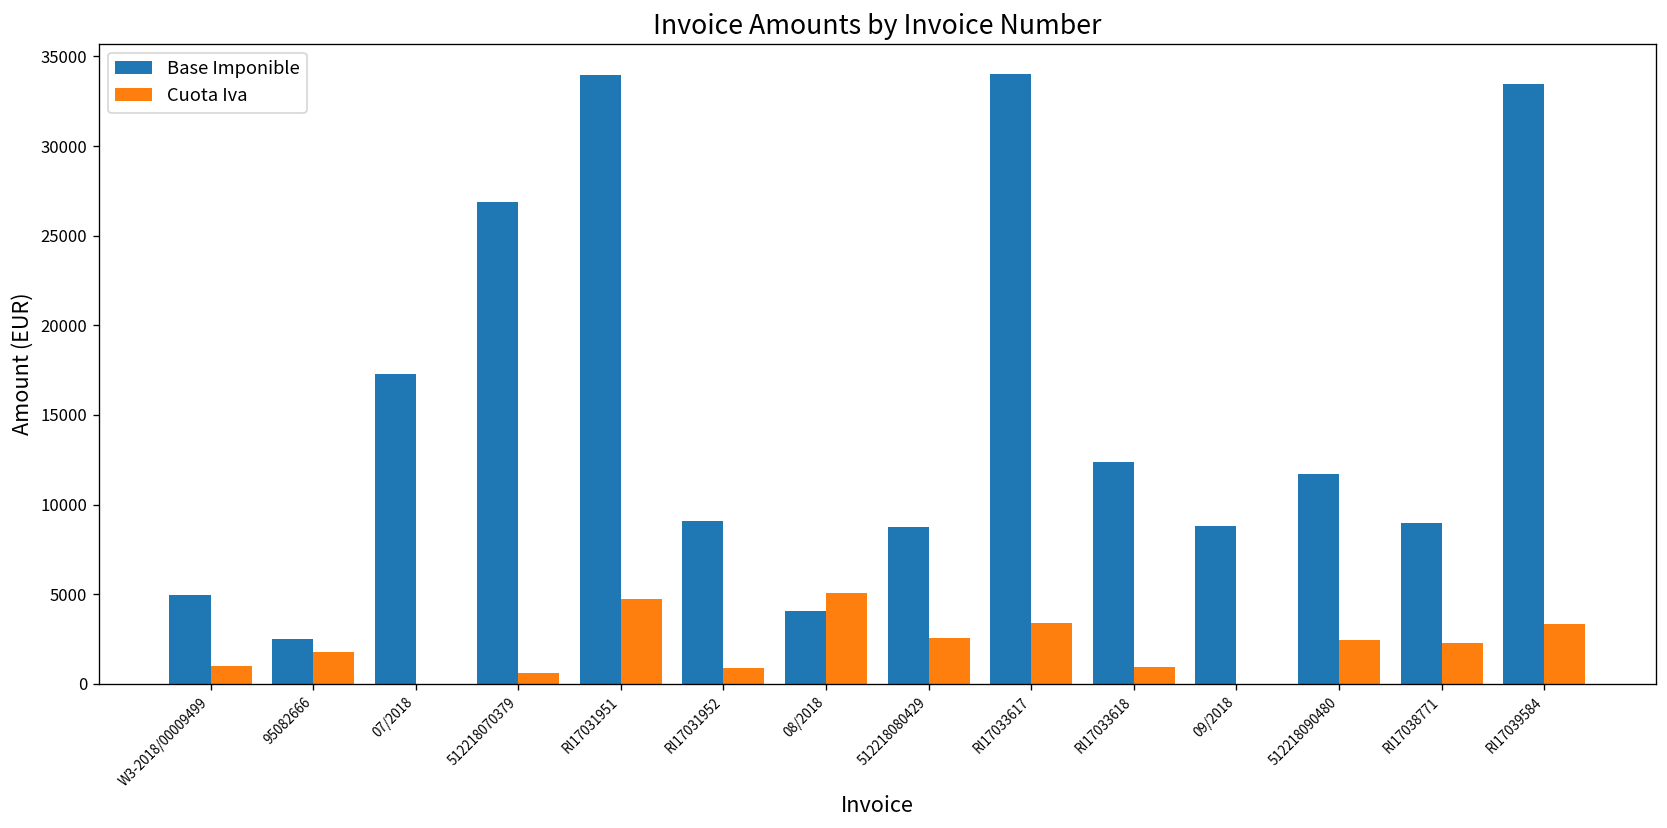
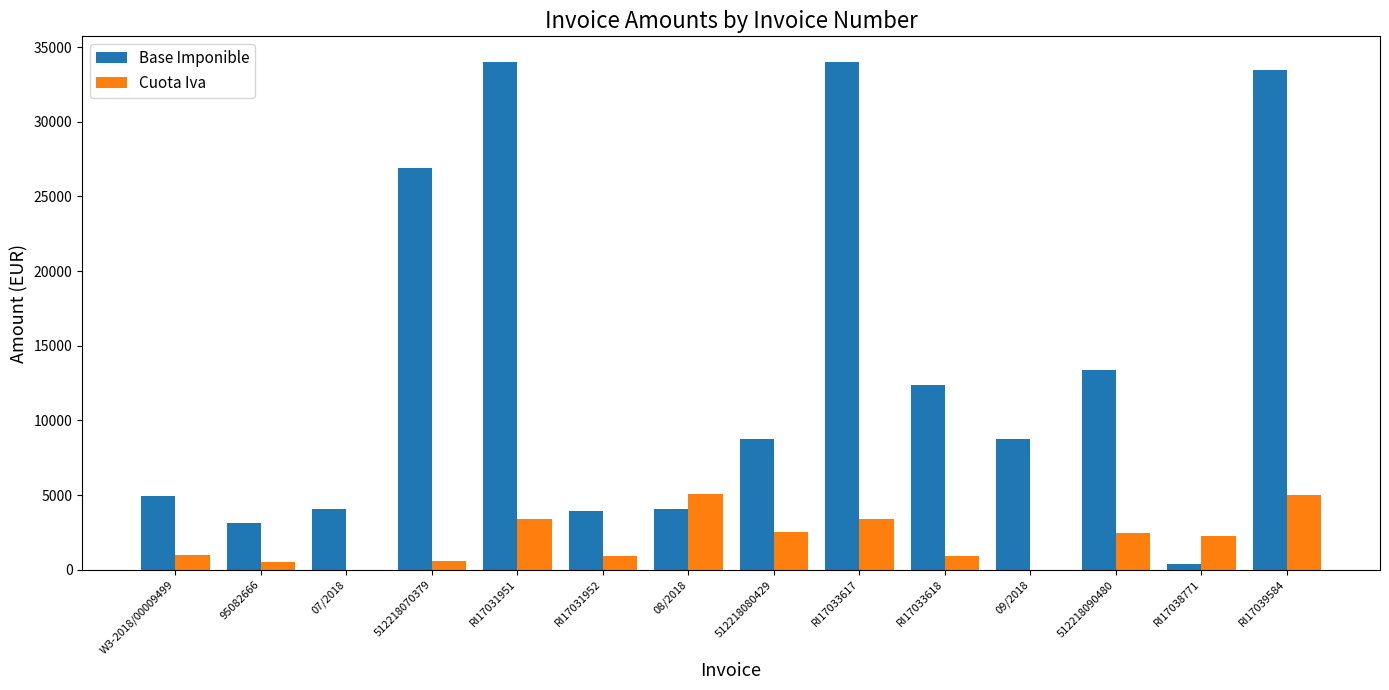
Base Imponible, 95082666: 2500 -> 3100
Cuota Iva, 95082666: 1800 -> 500
Base Imponible, 07/2018: 17300 -> 4000
Cuota Iva, RI17031951: 4700 -> 3400
Base Imponible, RI17031952: 9100 -> 3900
Base Imponible, 512218090480: 11700 -> 13400
Base Imponible, RI17038771: 9000 -> 400
Cuota Iva, RI17039584: 3300 -> 5000
